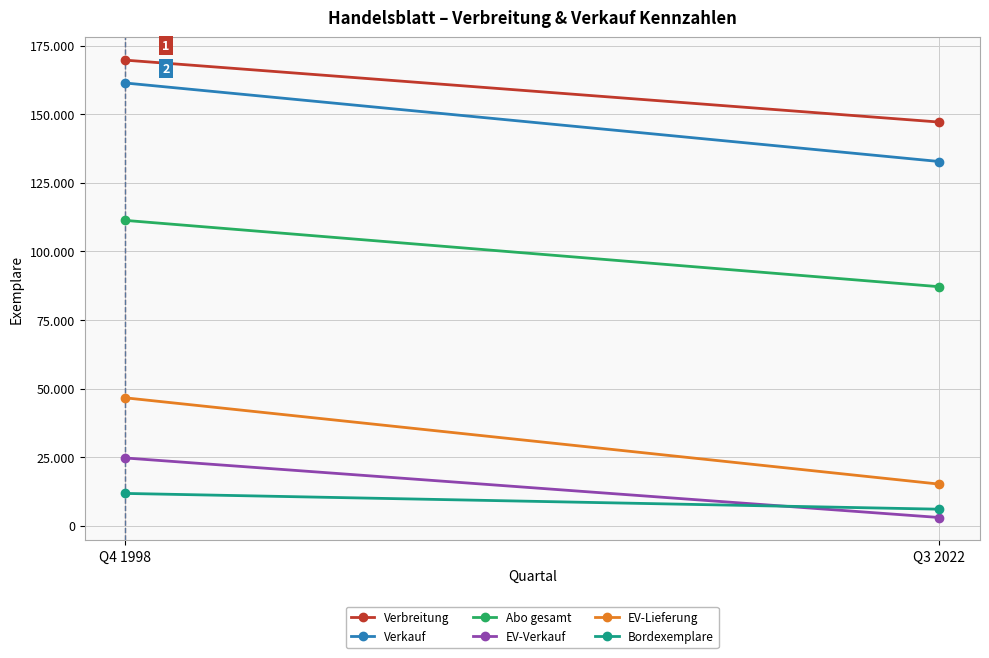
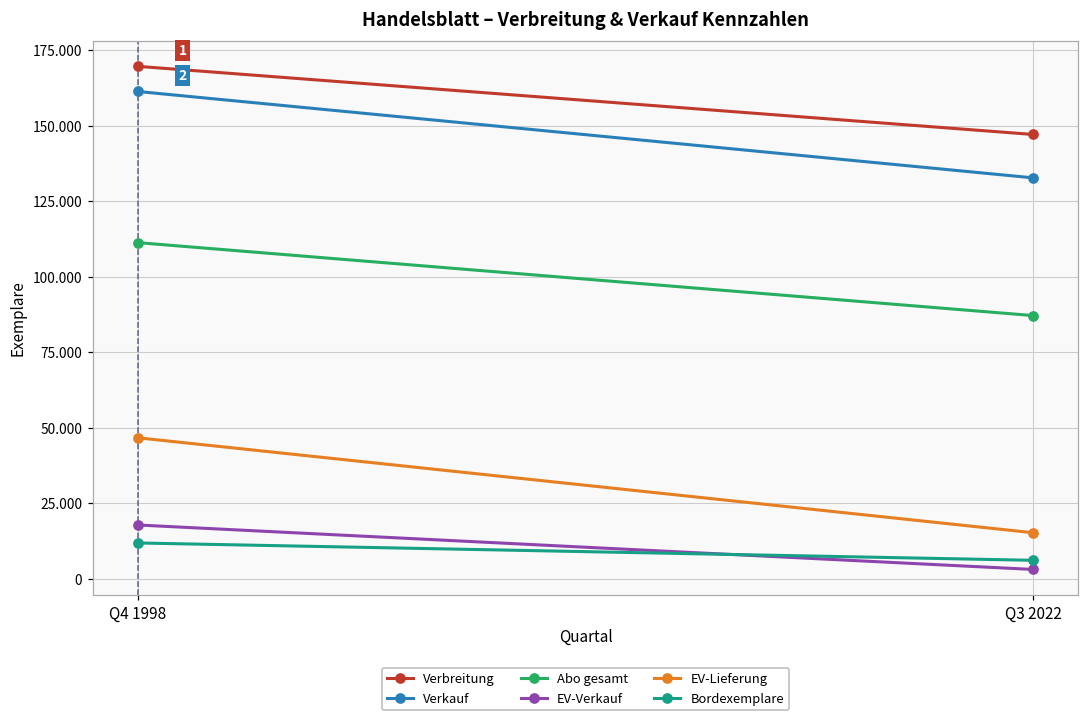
EV-Verkauf, Q4 1998: 25 -> 18
